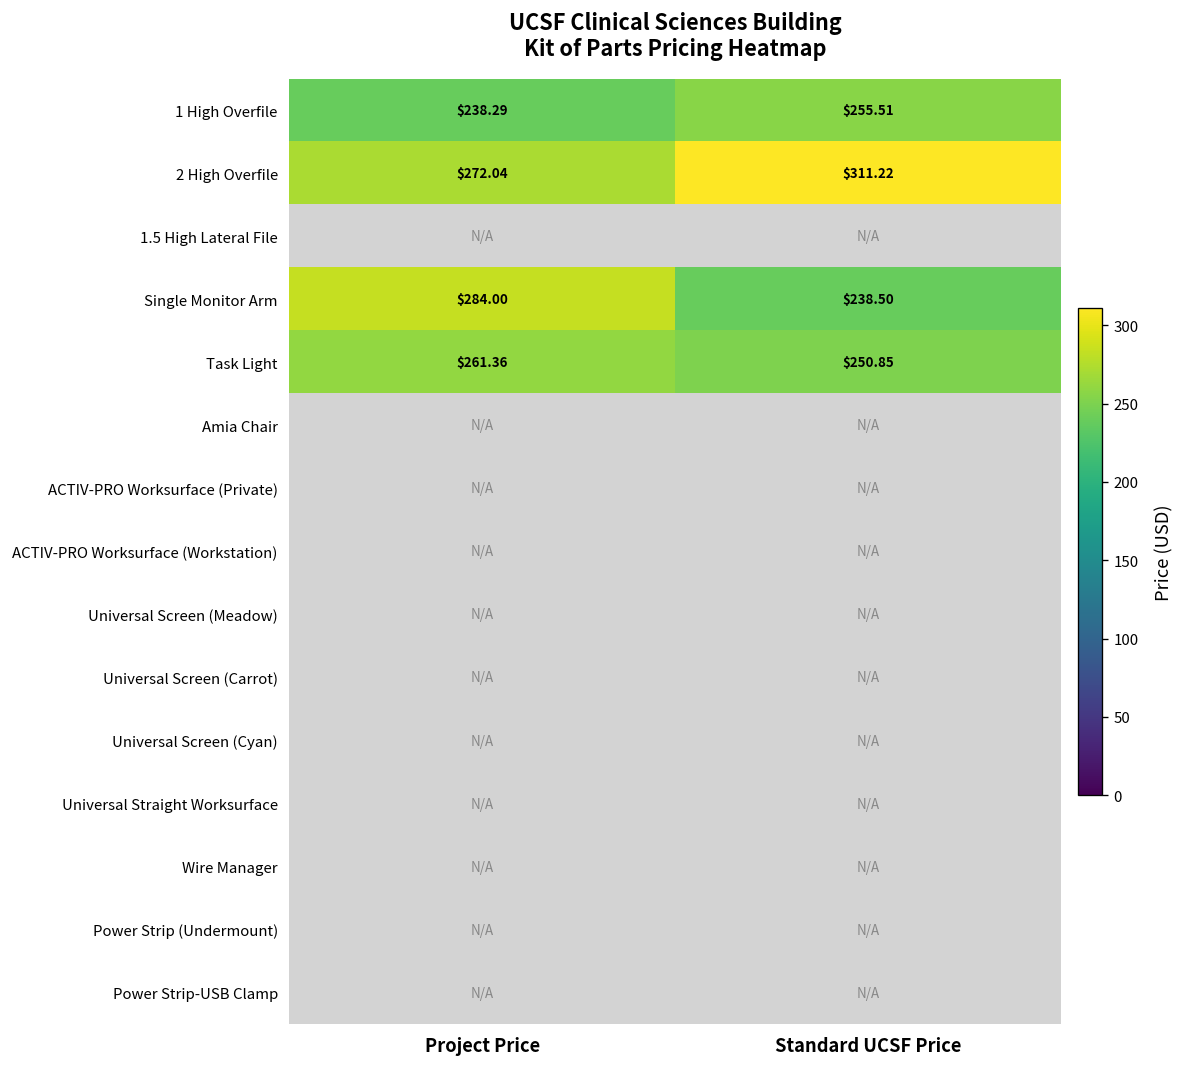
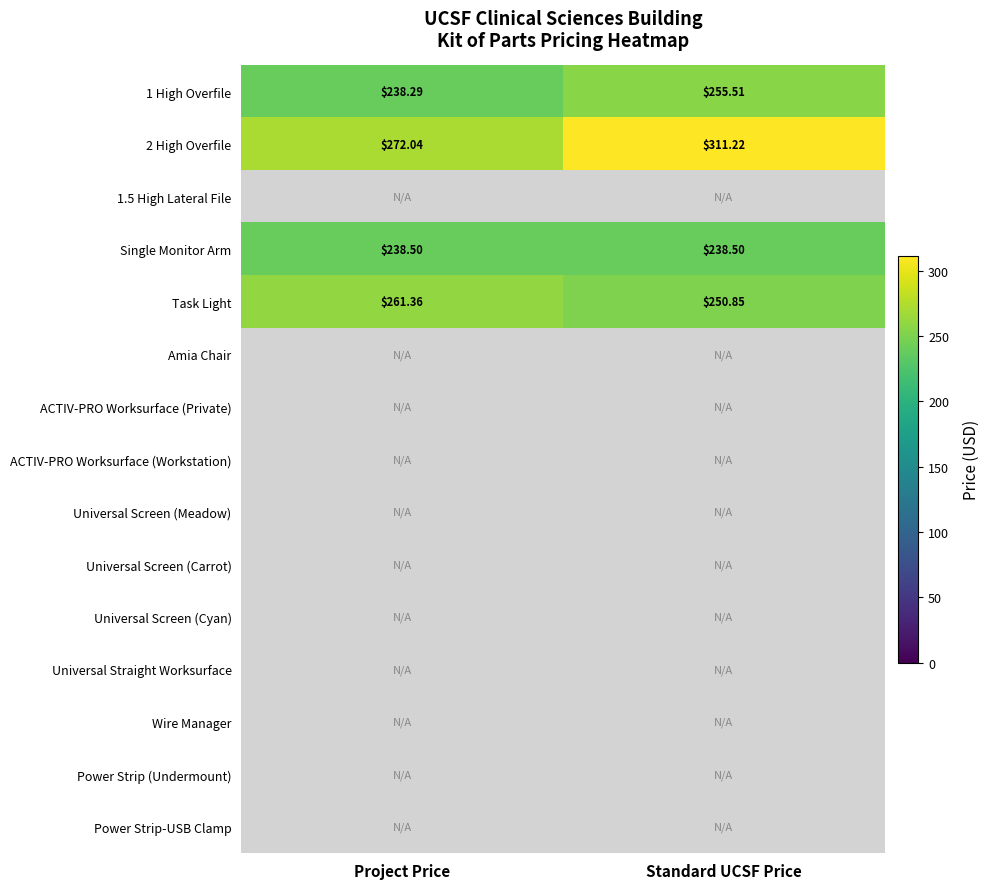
Single Monitor Arm, Project Price: $284.00 -> $238.50
